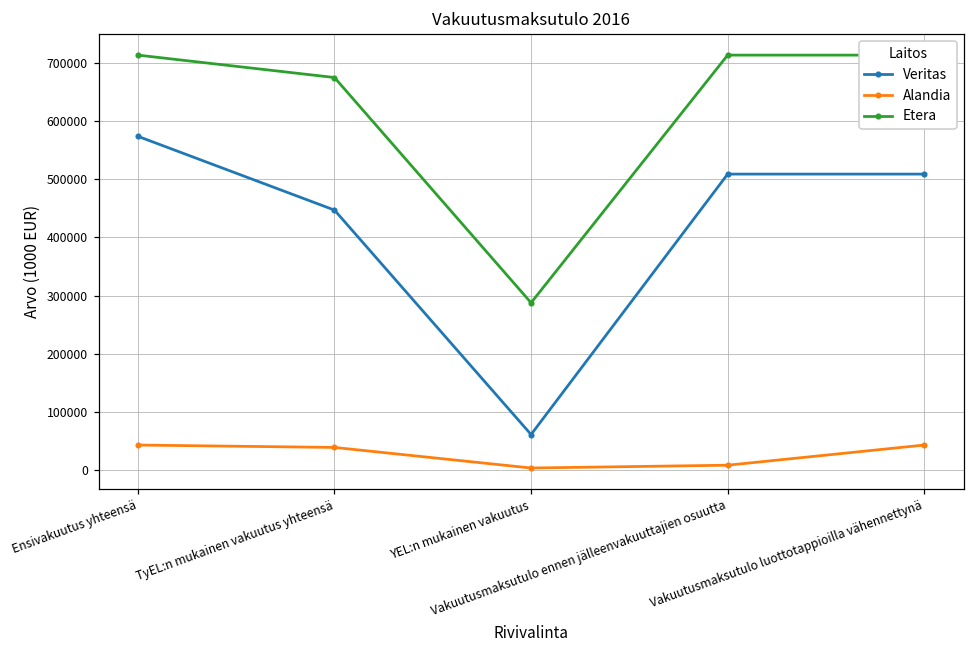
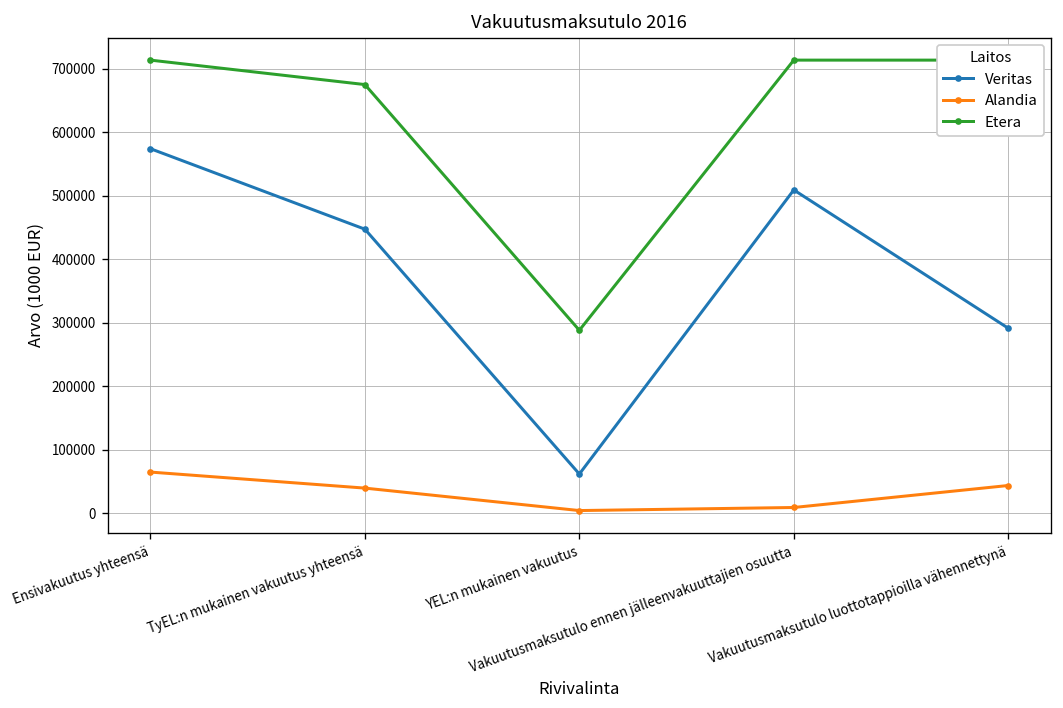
Alandia, Ensivakuutus yhteensä: 40000 -> 60000
Veritas, Vakuutusmaksutulo luottotappioilla vähennettynä: 510000 -> 290000
